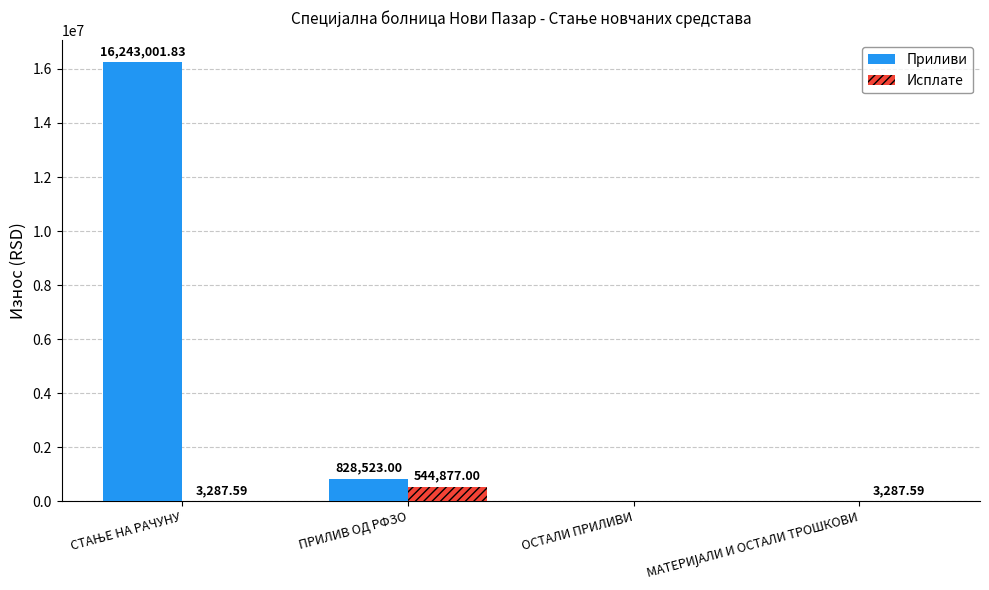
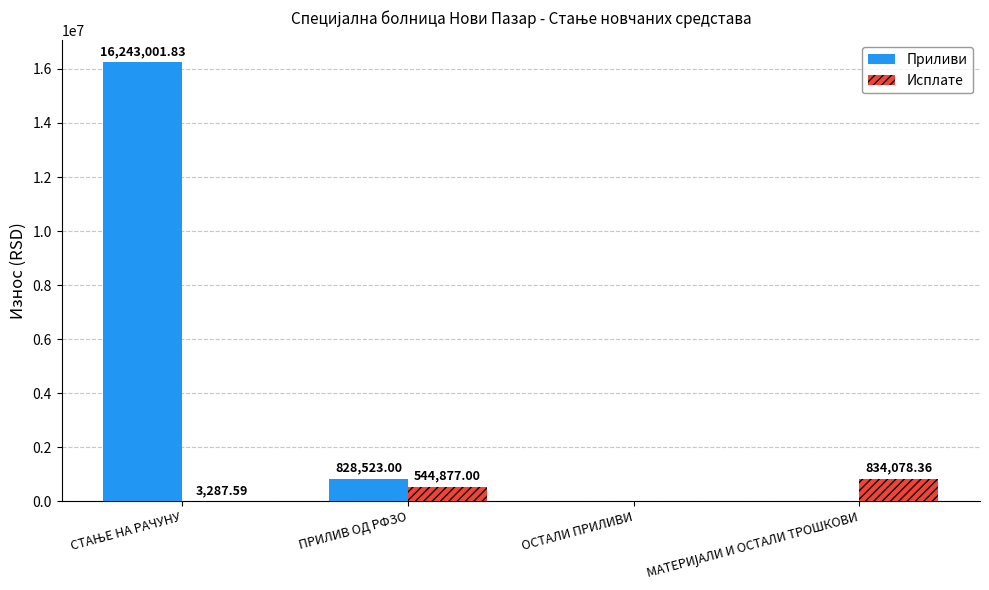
Исплате, МАТЕРИЈАЛИ И ОСТАЛИ ТРОШКОВИ: 3,287.59 -> 834,078.36
